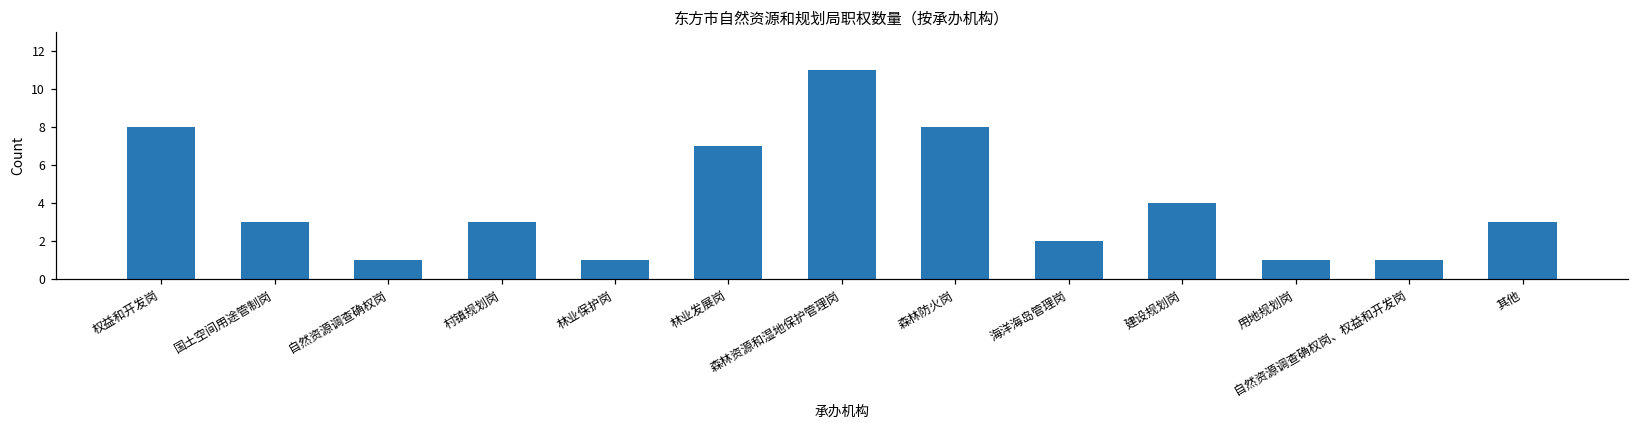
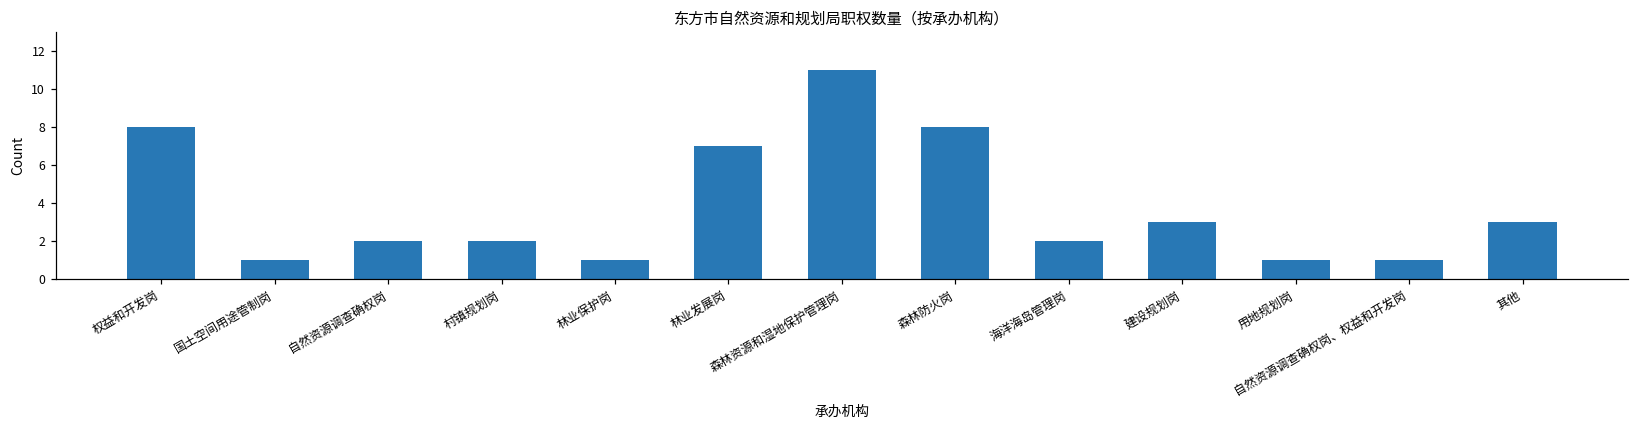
国土空间用途管制岗: 3 -> 1
自然资源调查确权岗: 1 -> 2
村镇规划岗: 3 -> 2
建设规划岗: 4 -> 3
